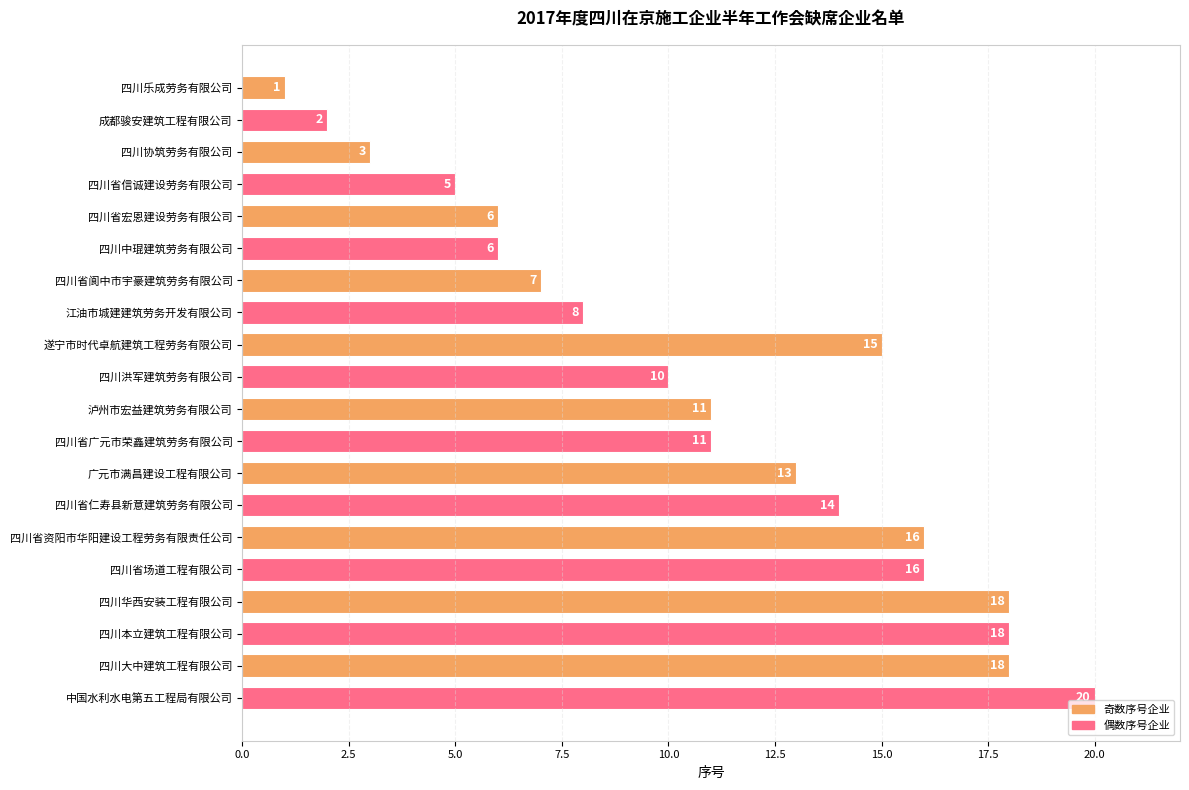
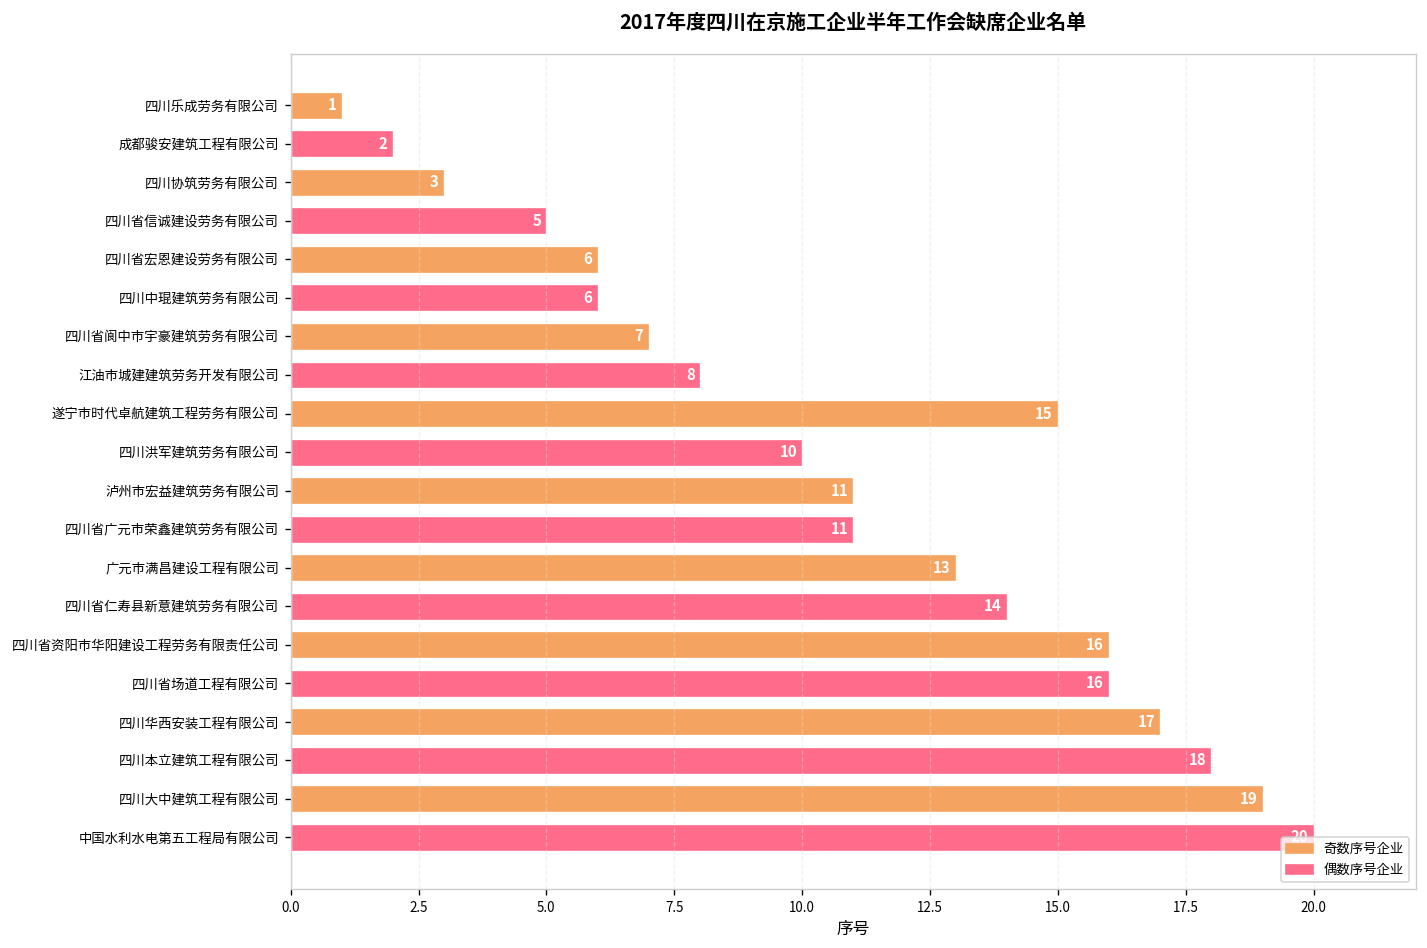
四川华西安装工程有限公司: 18 -> 17
四川大中建筑工程有限公司: 18 -> 19
